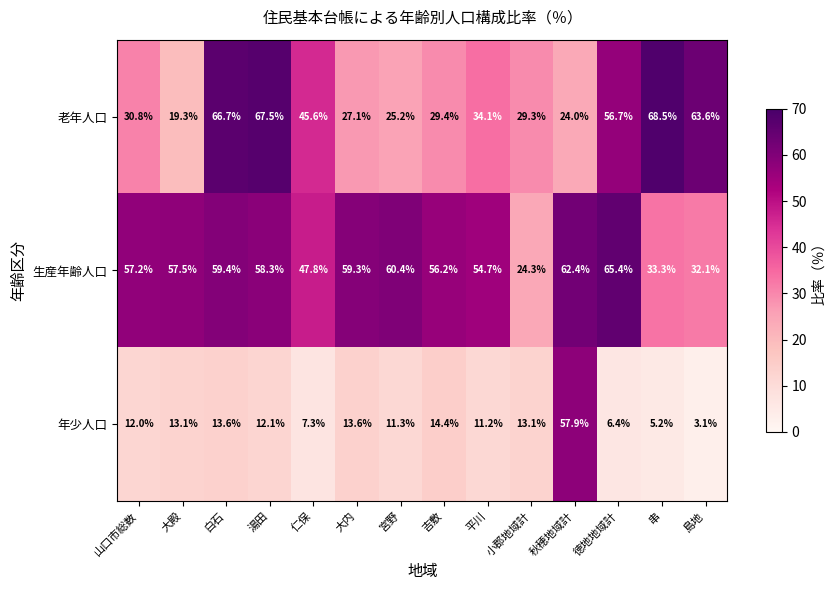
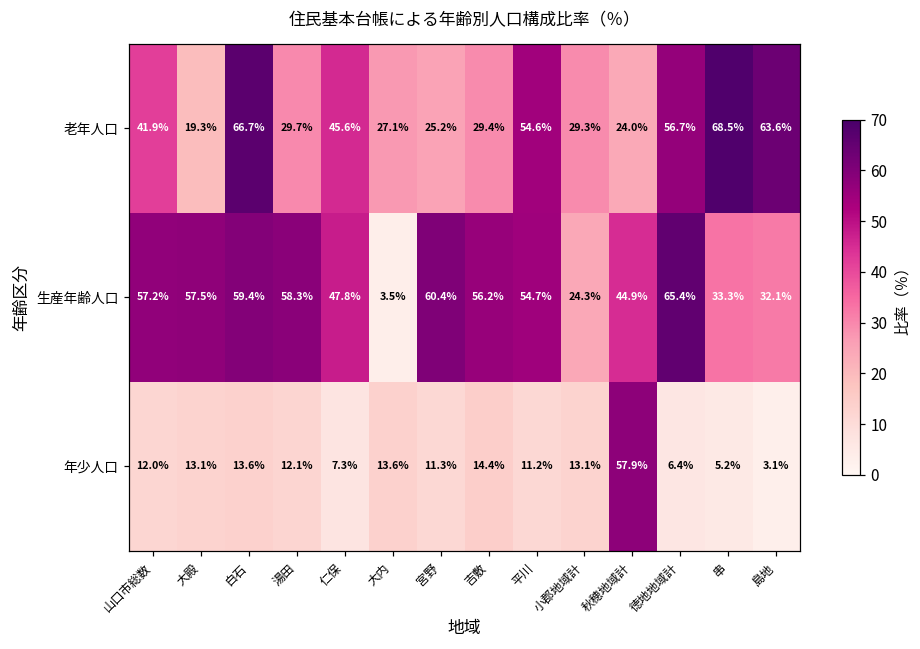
老年人口, 山口市総数: 30.8% -> 41.9%
老年人口, 湯田: 67.5% -> 29.7%
老年人口, 平川: 34.1% -> 54.6%
生産年齢人口, 大内: 59.3% -> 3.5%
生産年齢人口, 秋穂地域計: 62.4% -> 44.9%
